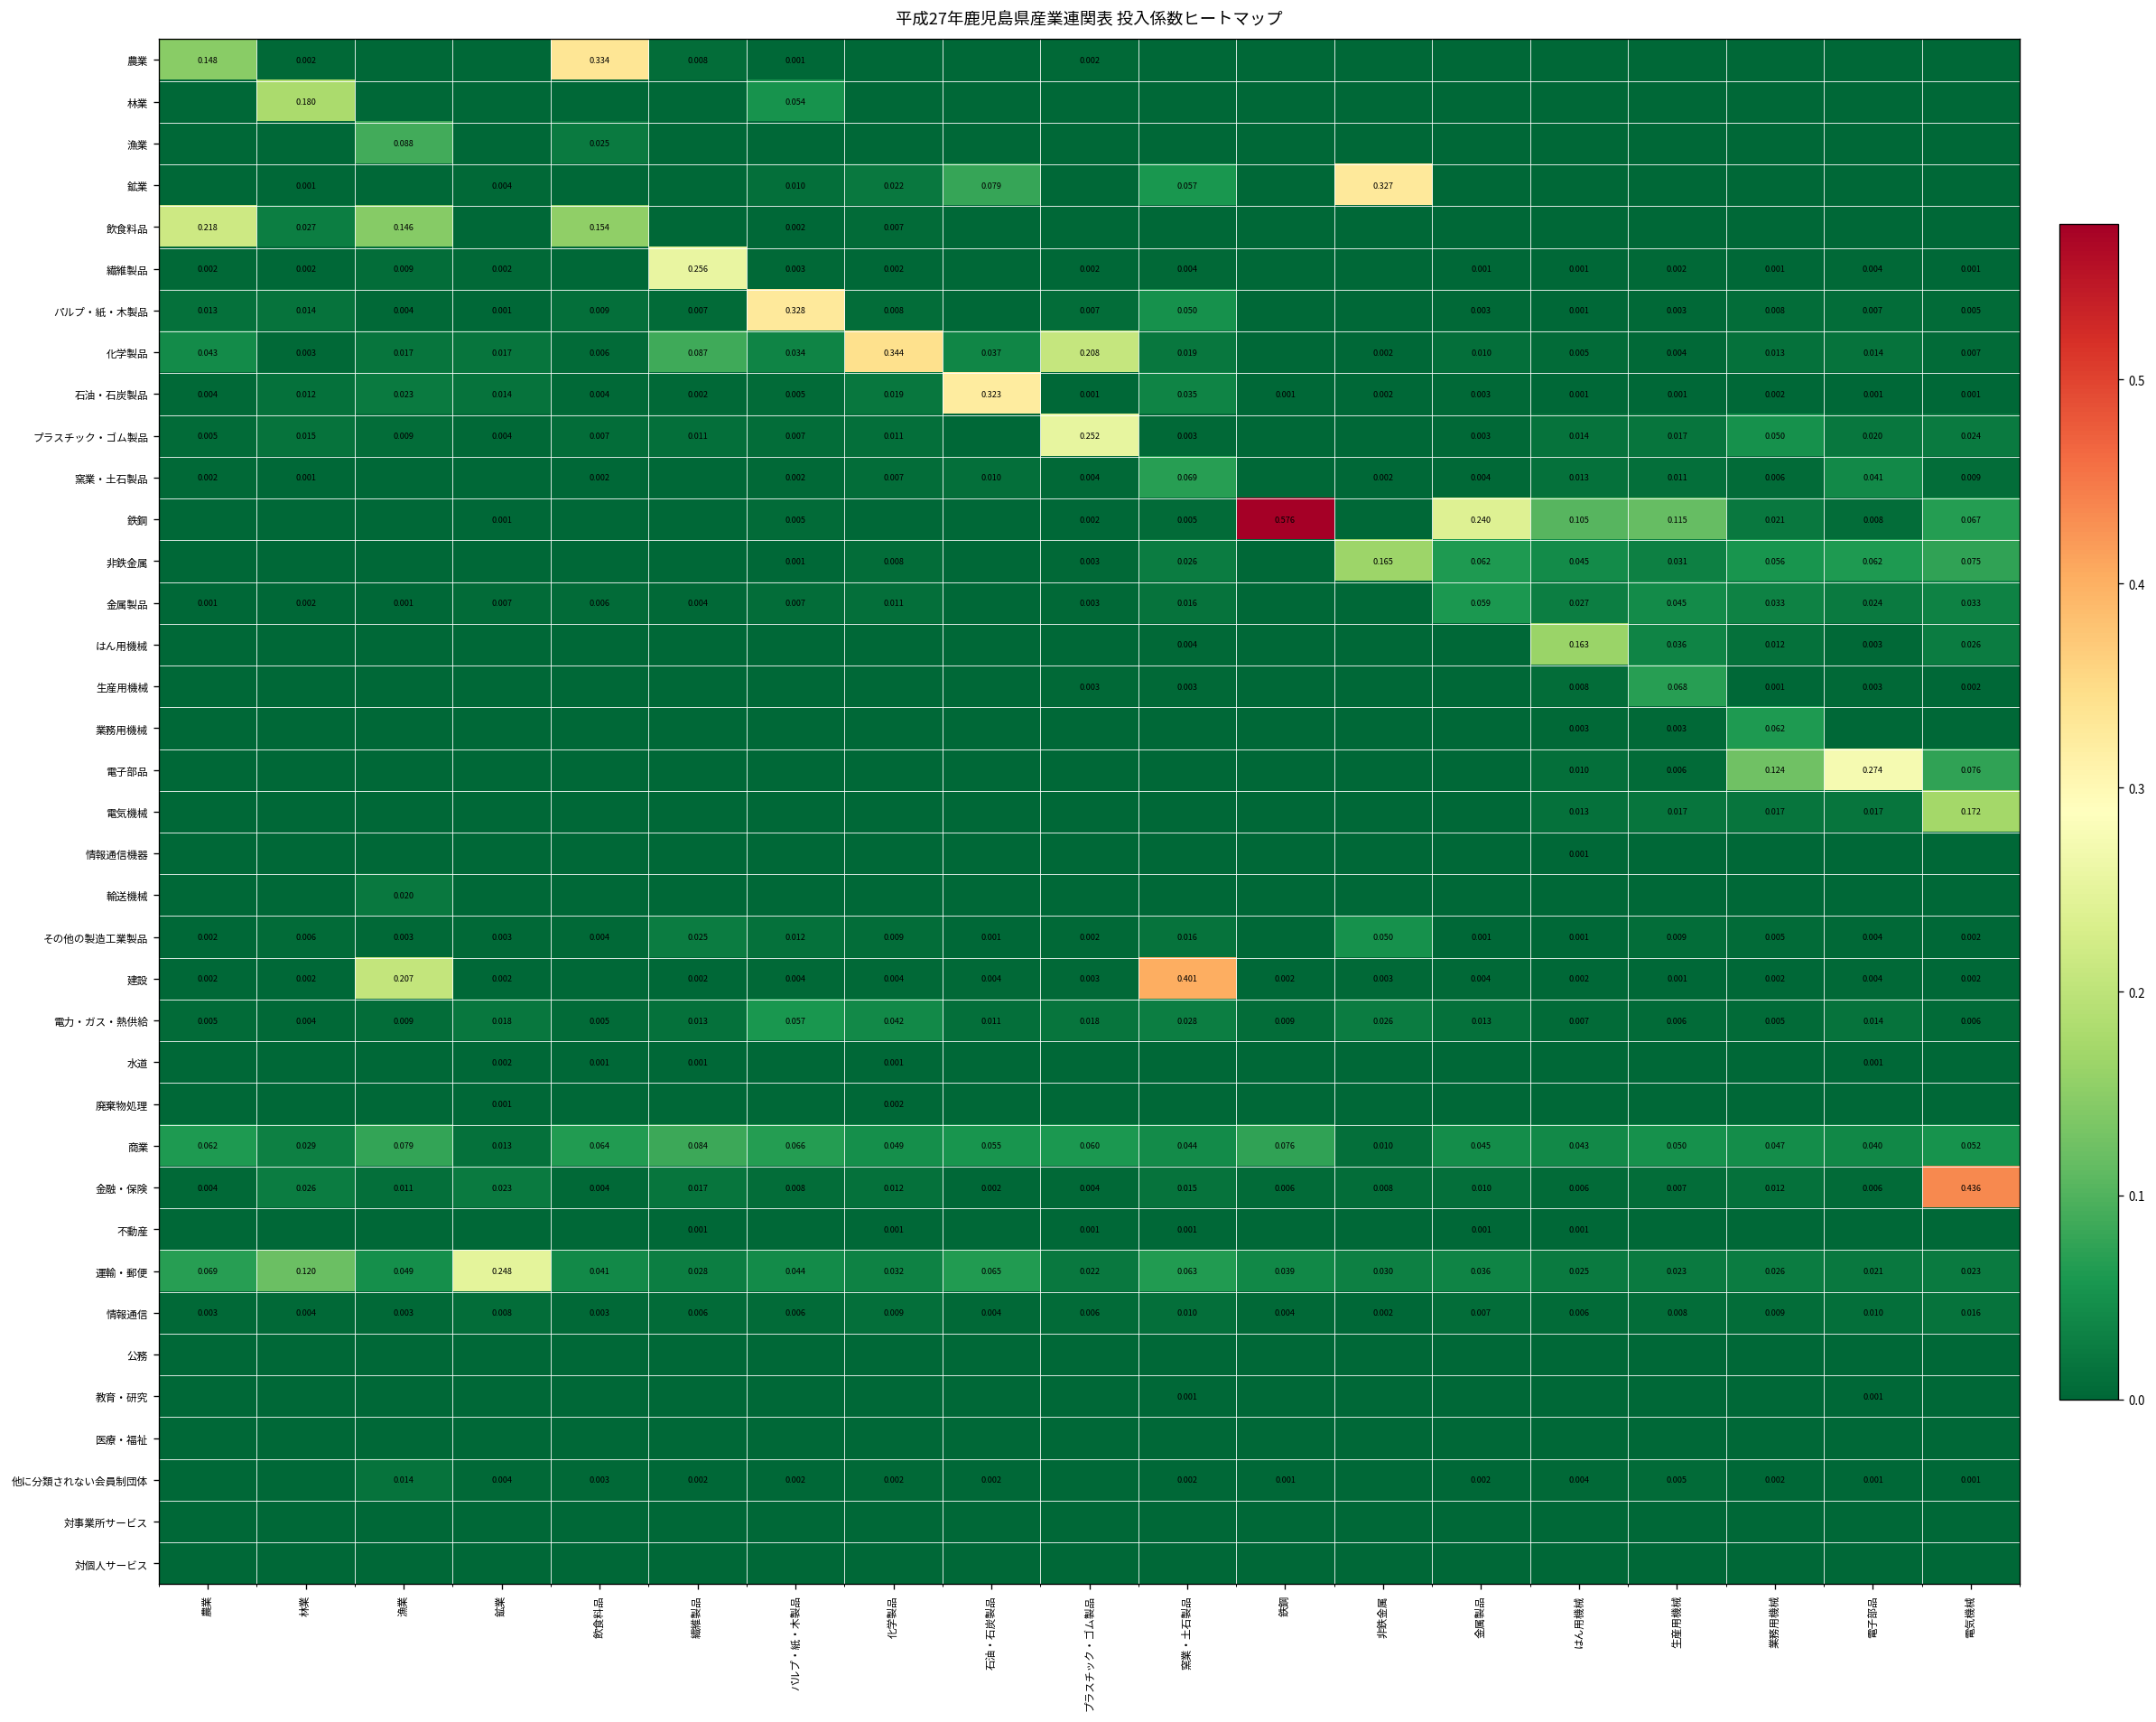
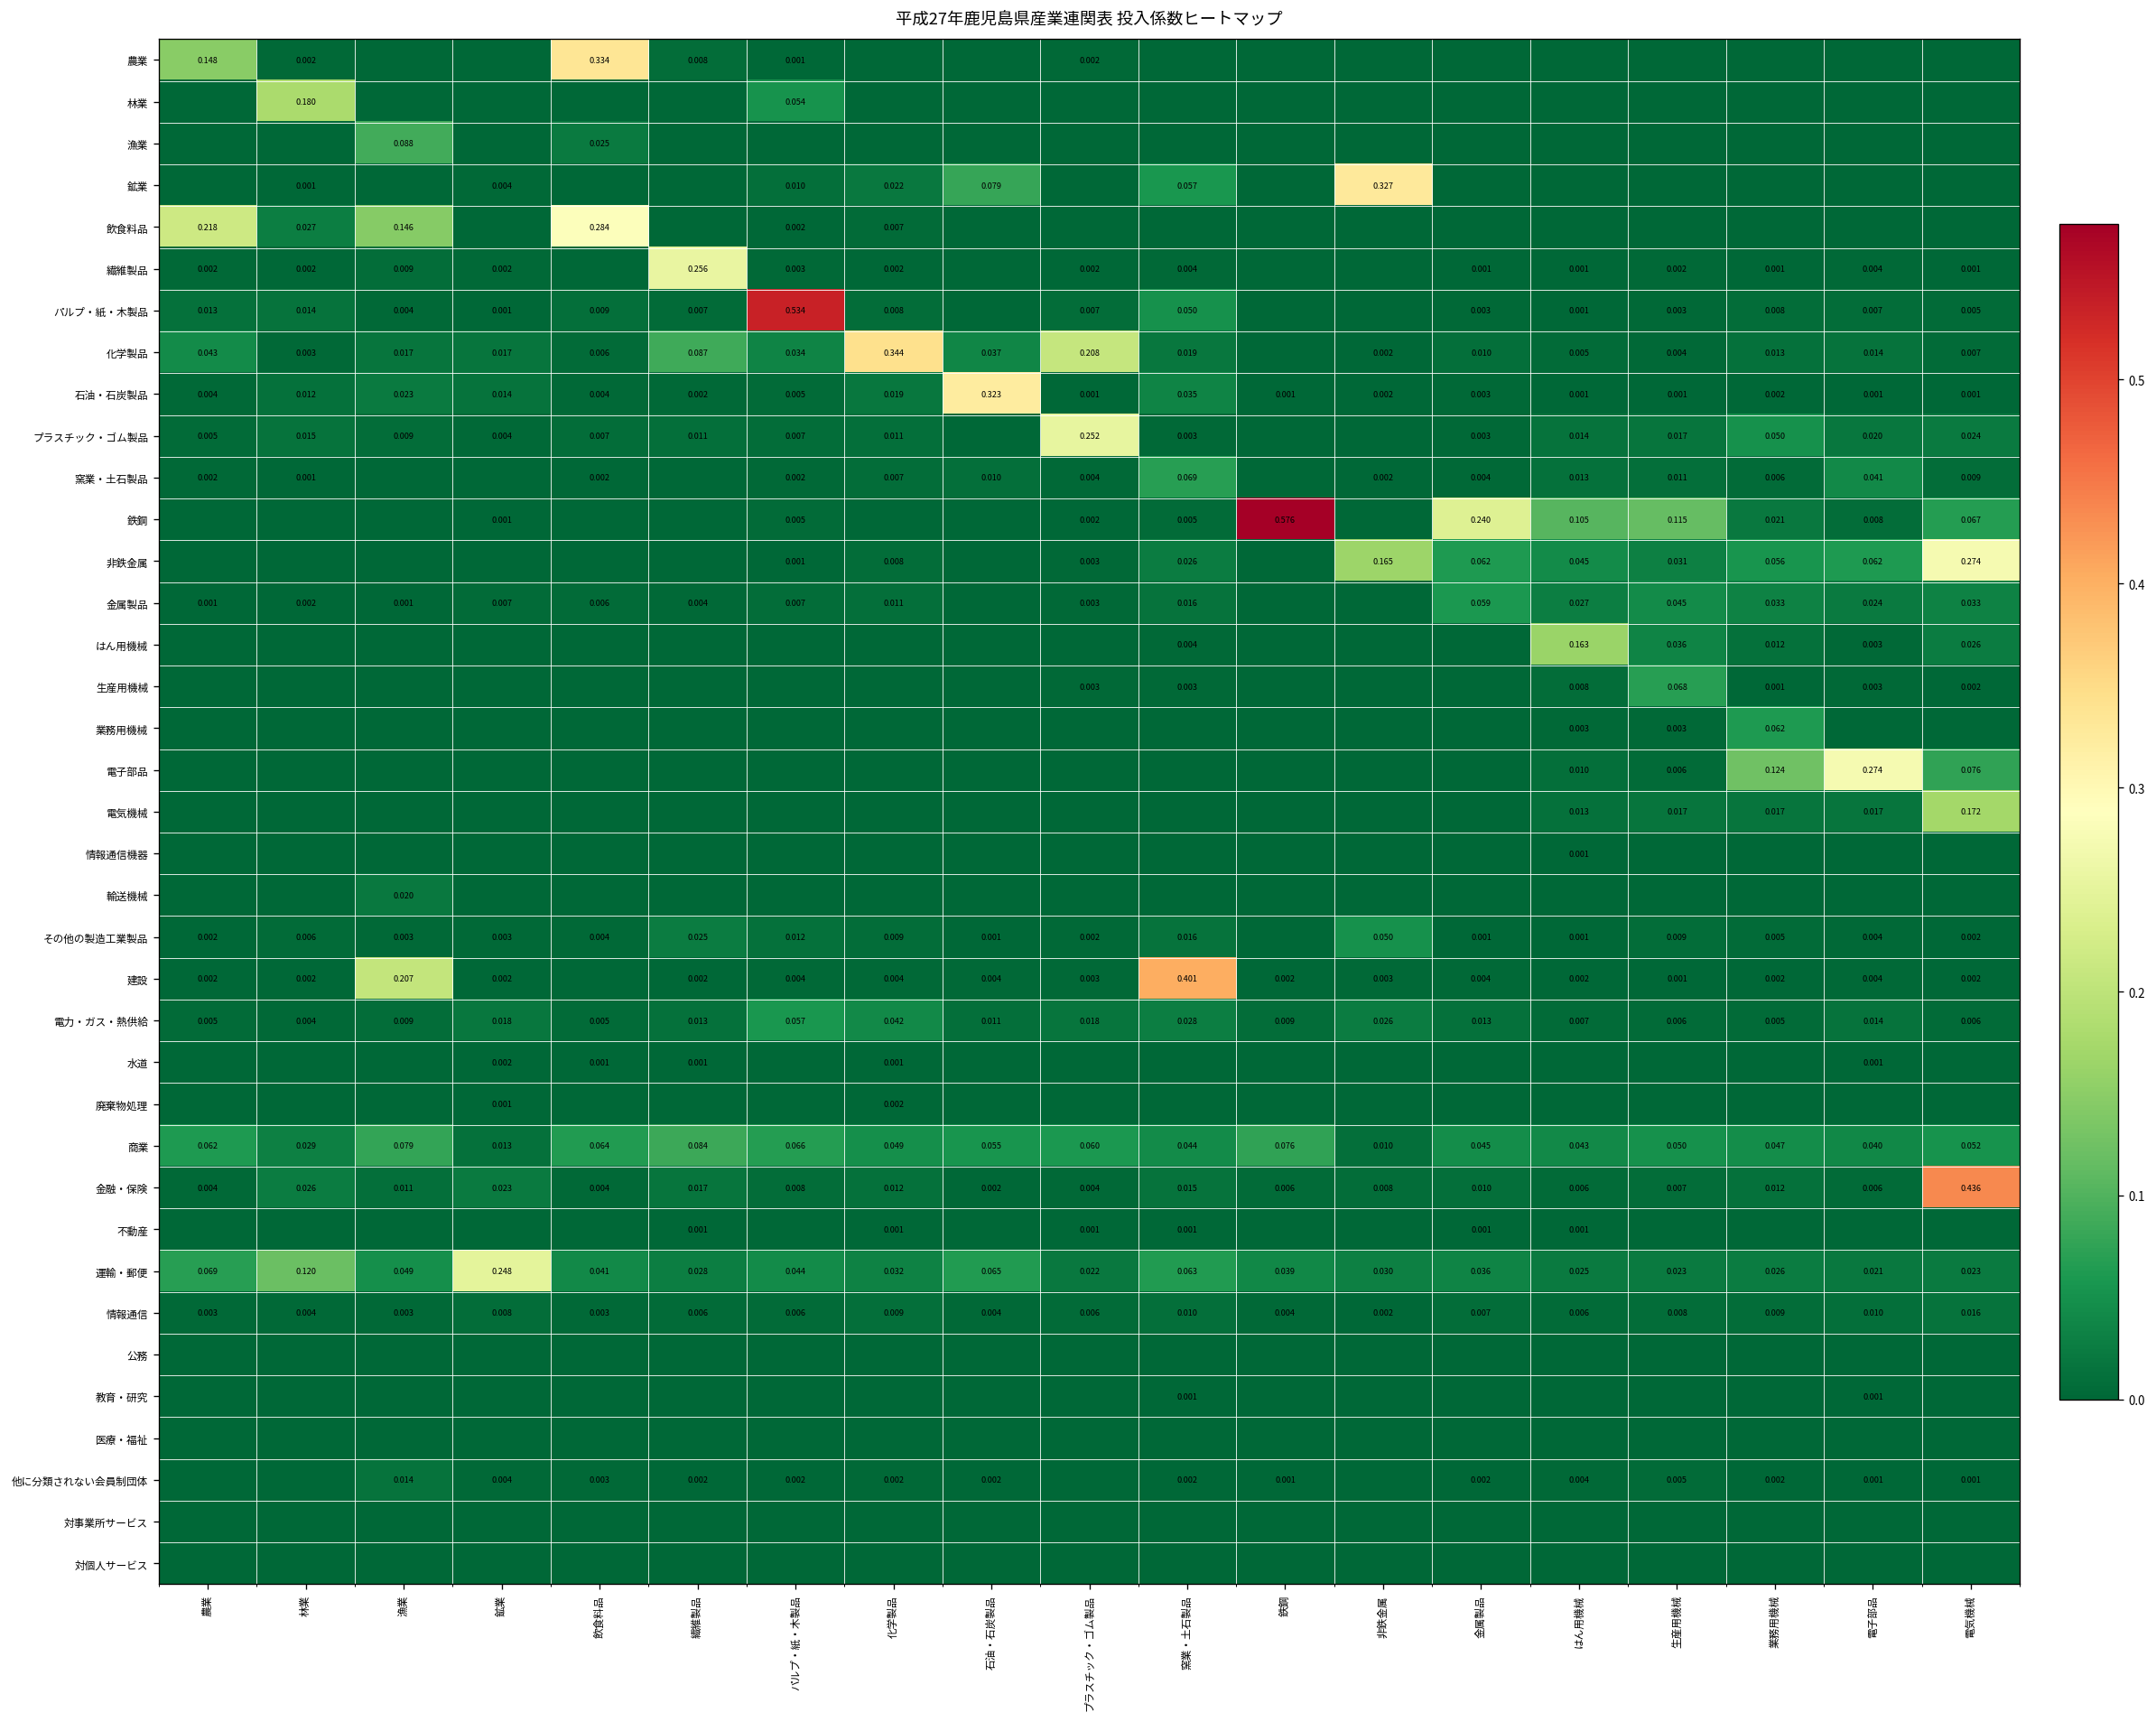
飲食料品, 飲食料品: 0.154 -> 0.284
パルプ・紙・木製品, パルプ・紙・木製品: 0.328 -> 0.534
非鉄金属, 電気機械: 0.075 -> 0.274
